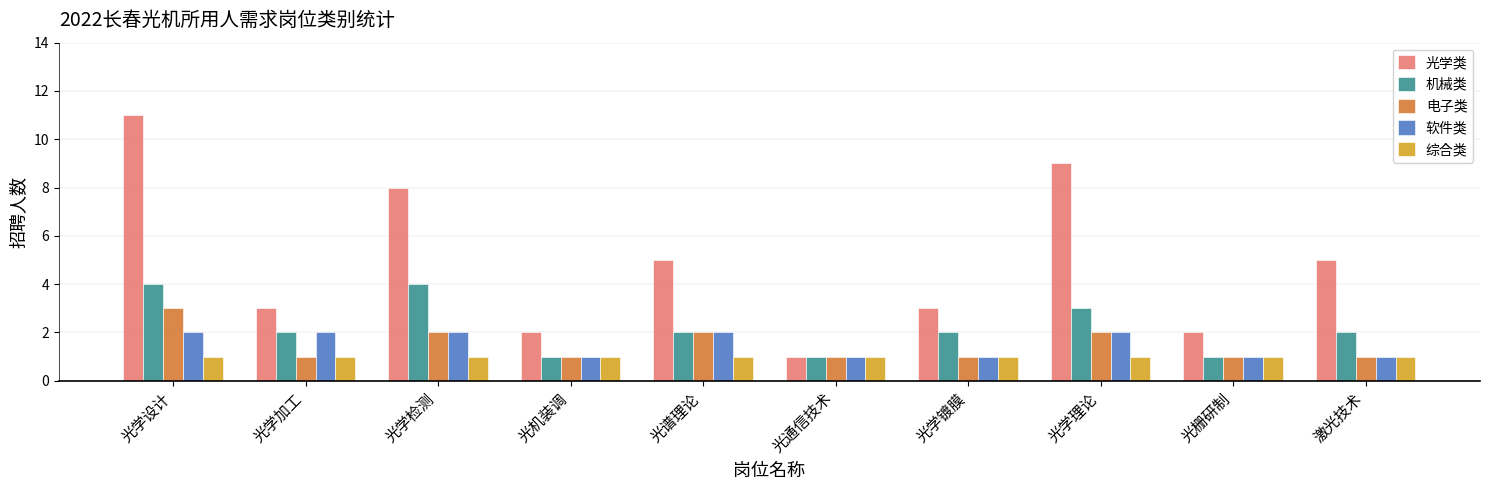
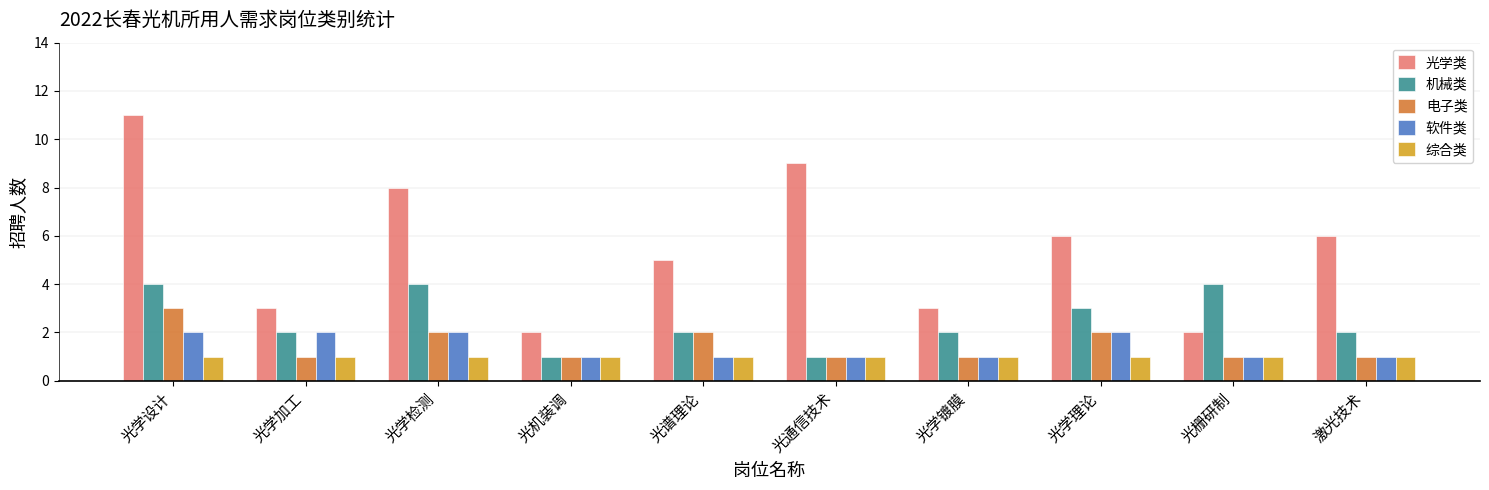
软件类, 光谱理论: 2 -> 1
光学类, 光通信技术: 1 -> 9
光学类, 光学理论: 9 -> 6
机械类, 光栅研制: 1 -> 4
光学类, 激光技术: 5 -> 6
